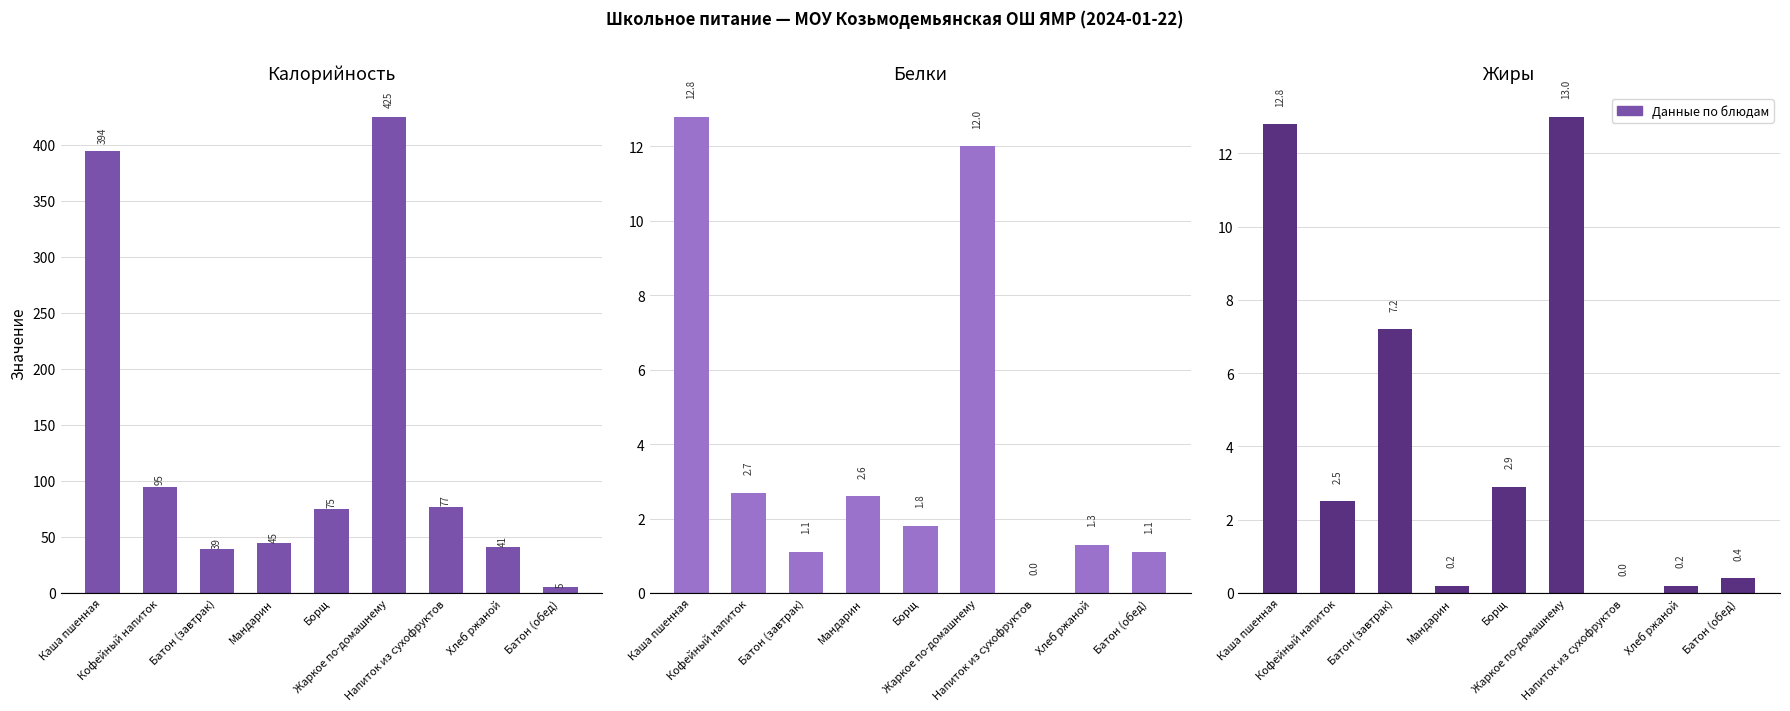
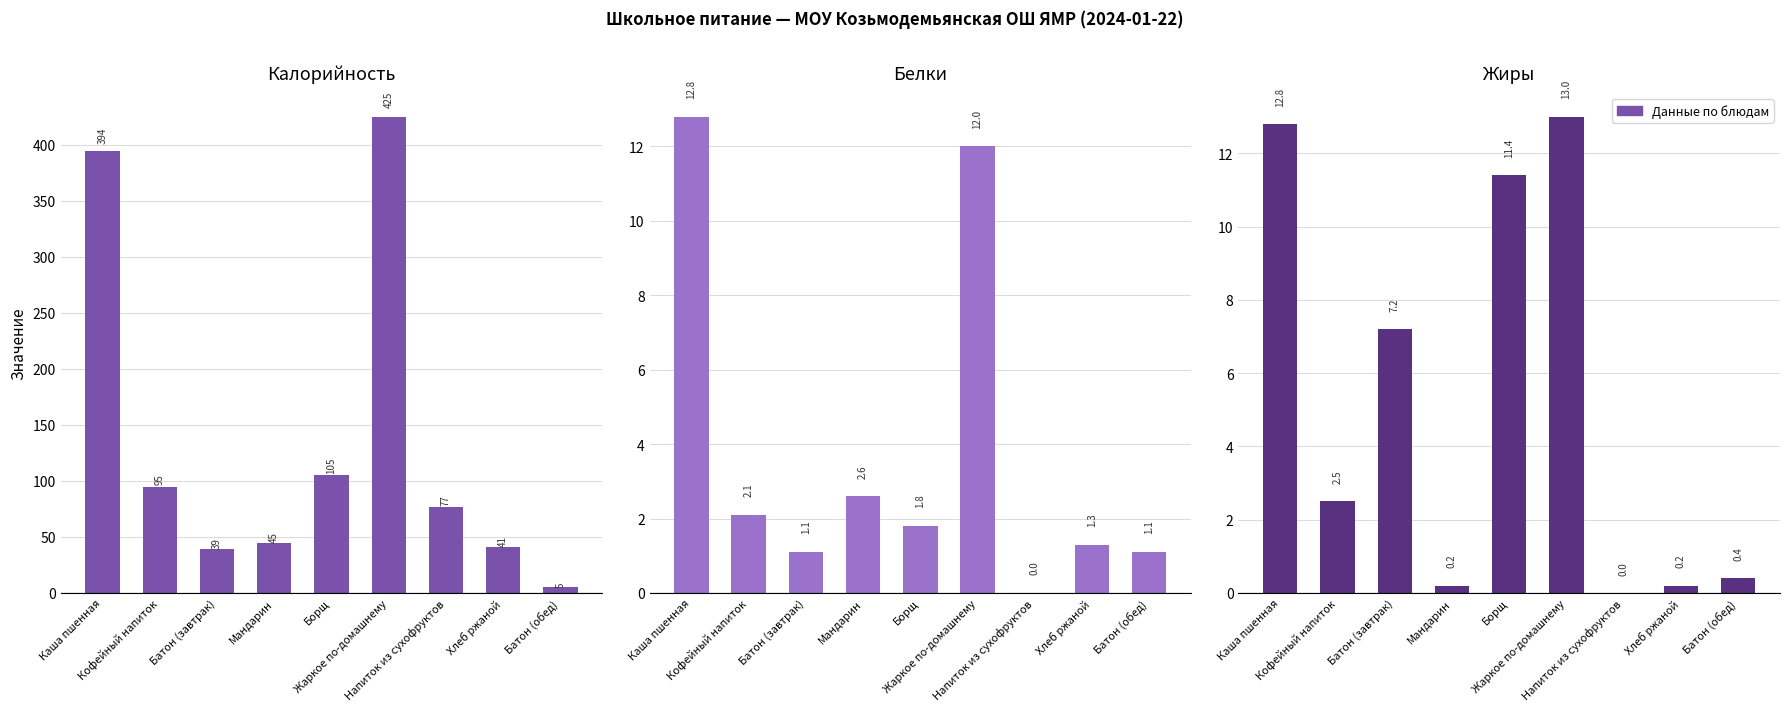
Калорийность, Борщ: 75 -> 105
Белки, Кофейный напиток: 2.7 -> 2.1
Жиры, Борщ: 2.9 -> 11.4
